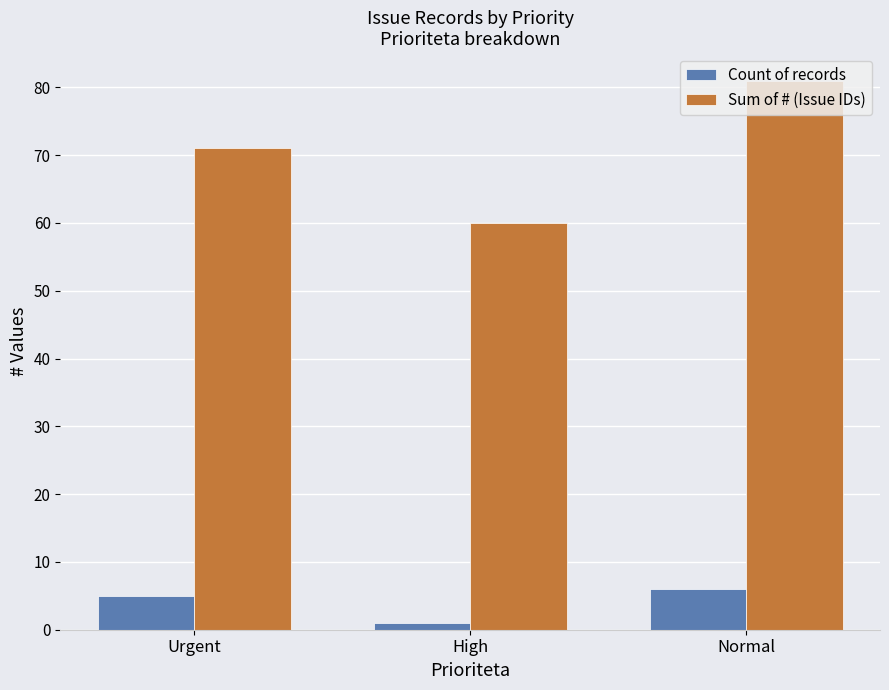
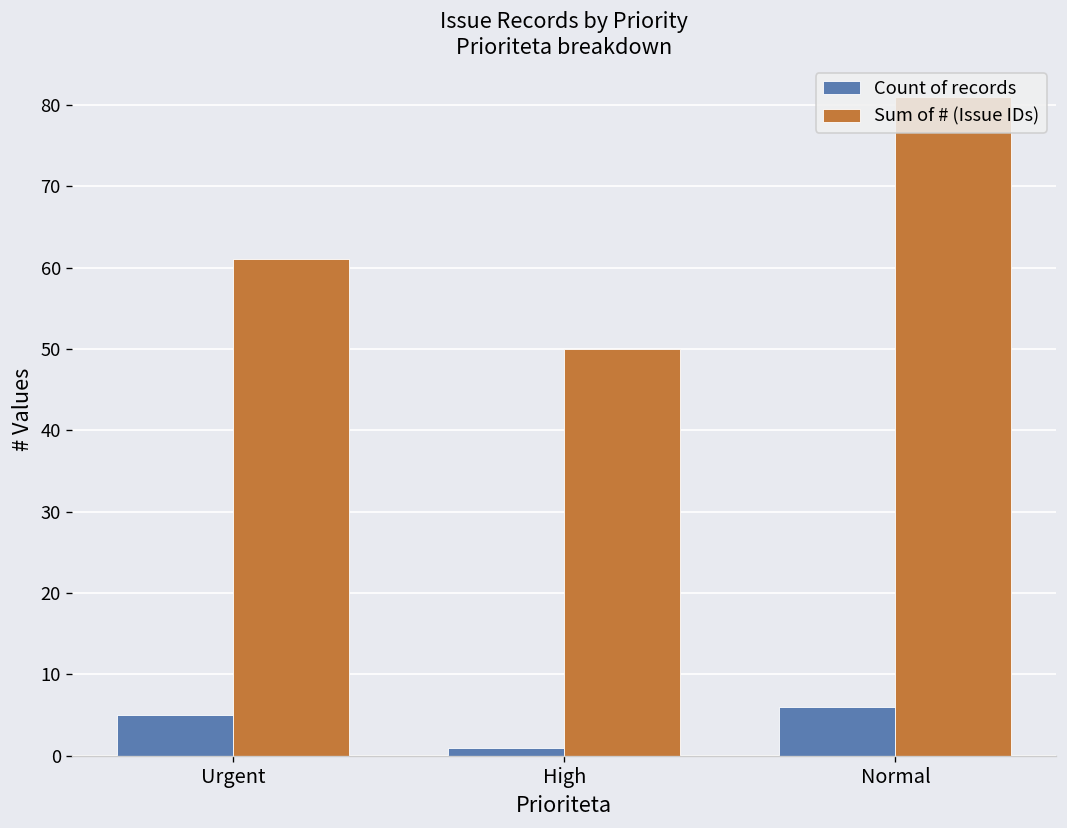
Sum of # (Issue IDs), Urgent: 71 -> 61
Sum of # (Issue IDs), High: 60 -> 50
